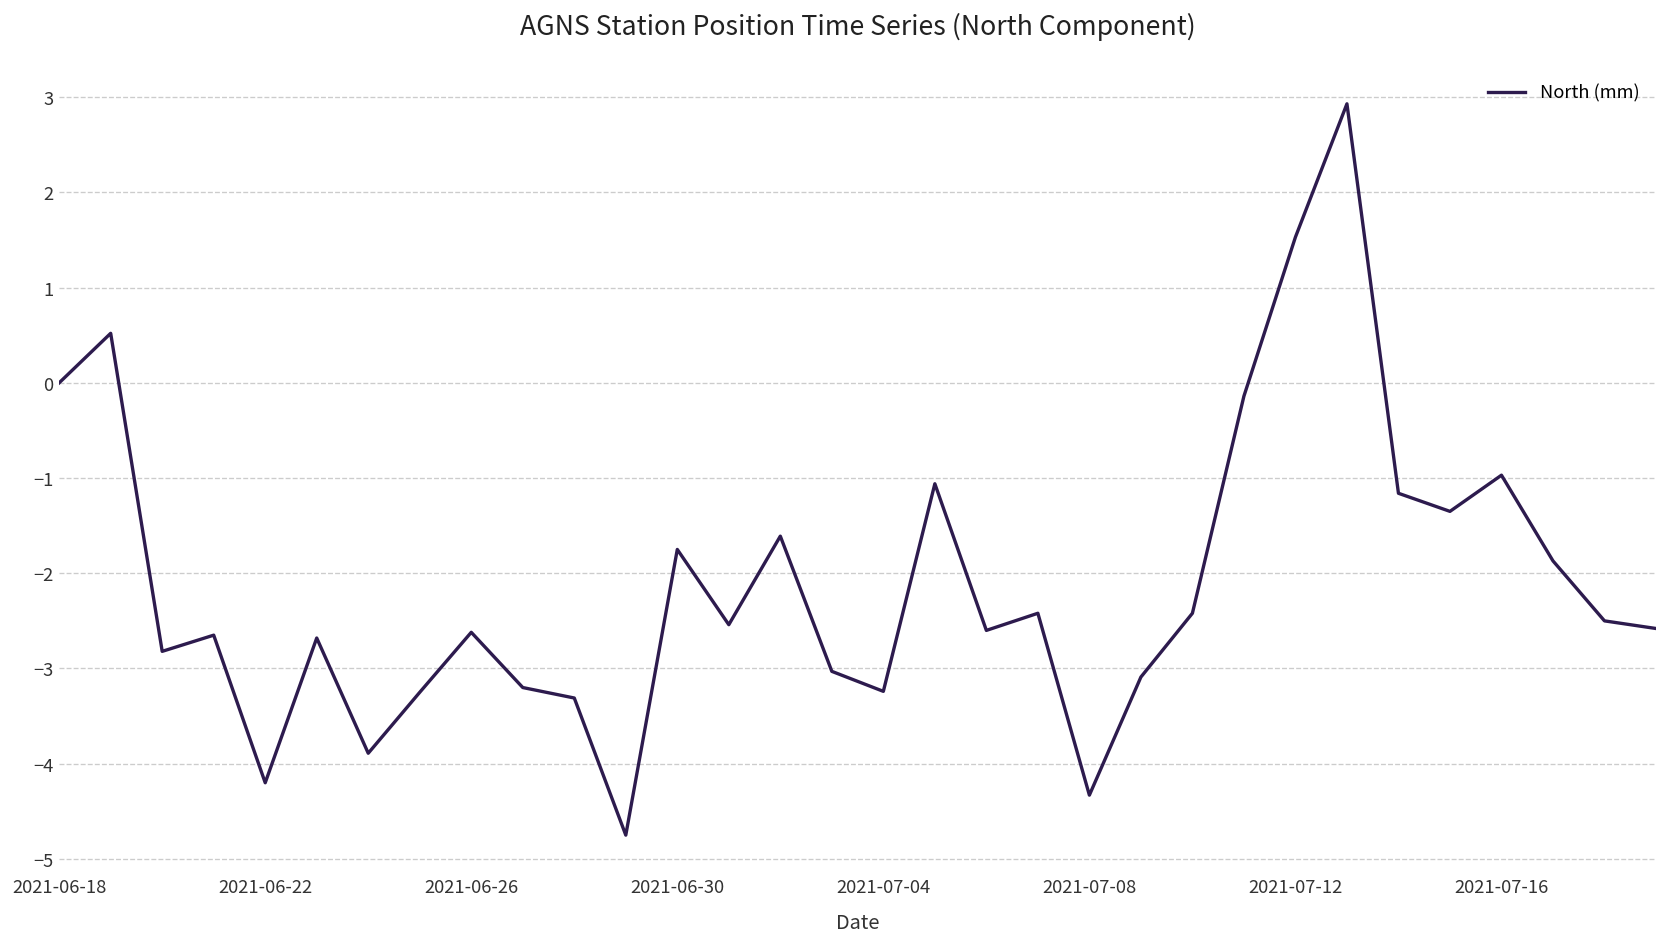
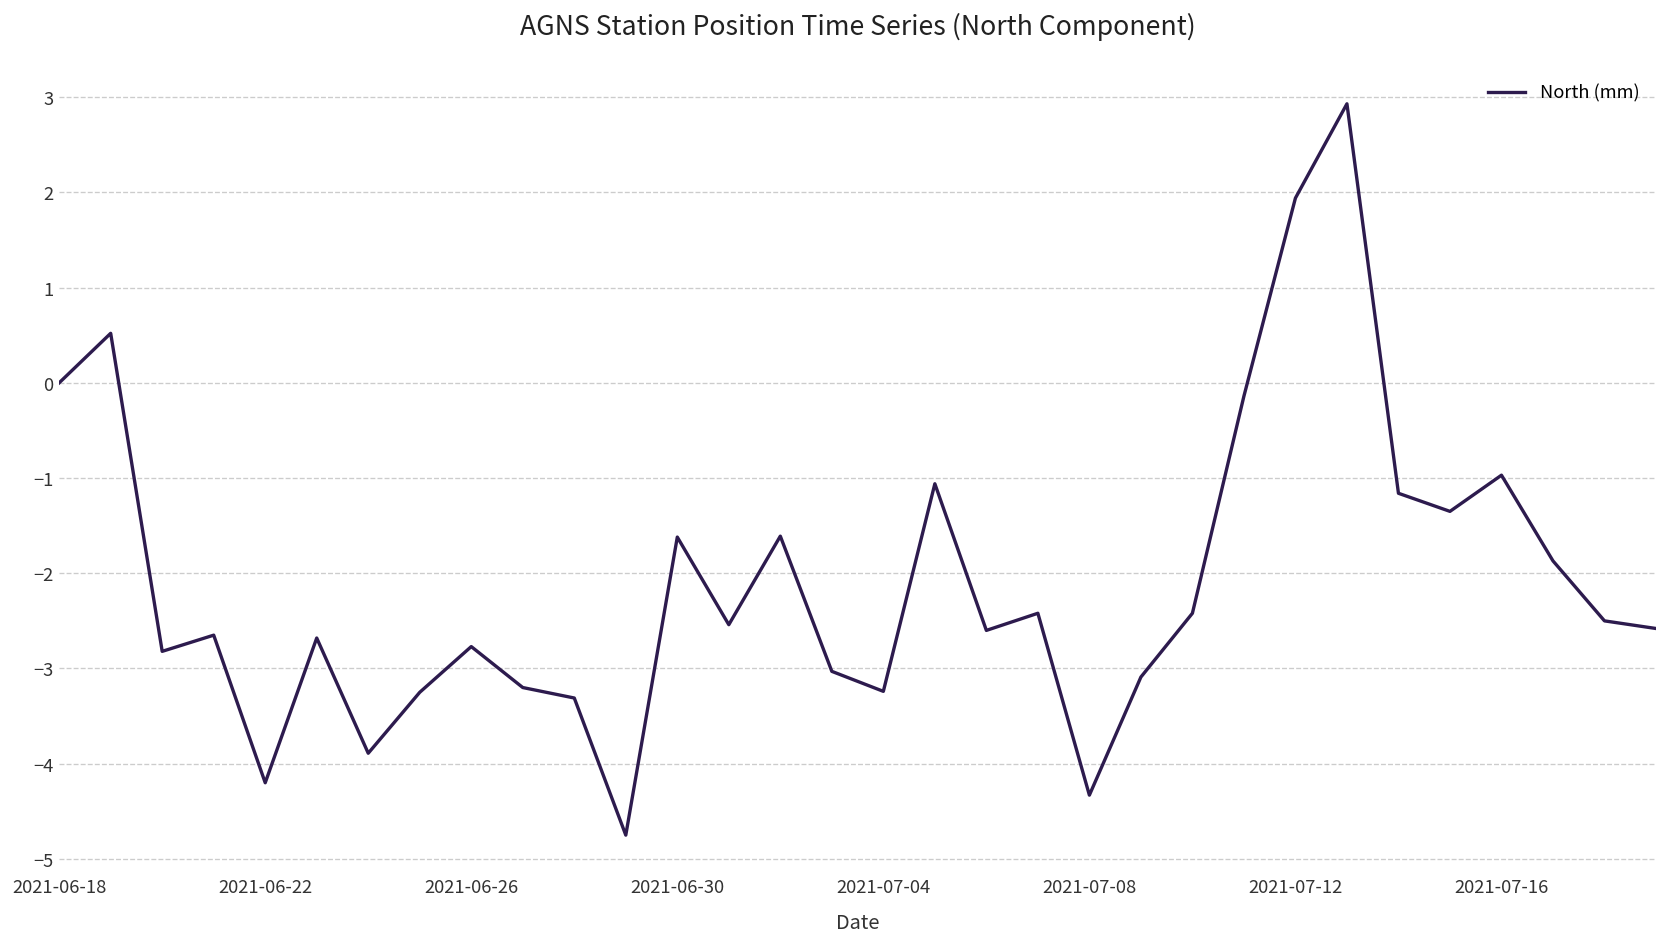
2021-06-26: -2.6 -> -2.8
2021-06-30: -1.8 -> -1.6
2021-07-12: 1.5 -> 1.9
